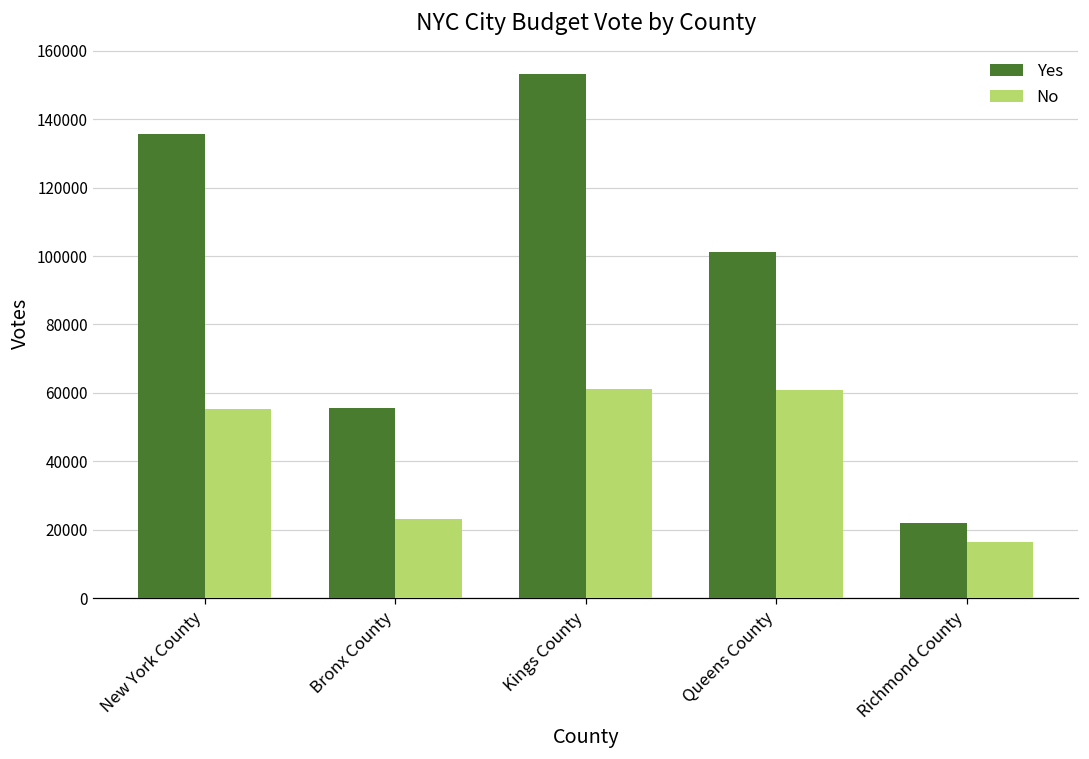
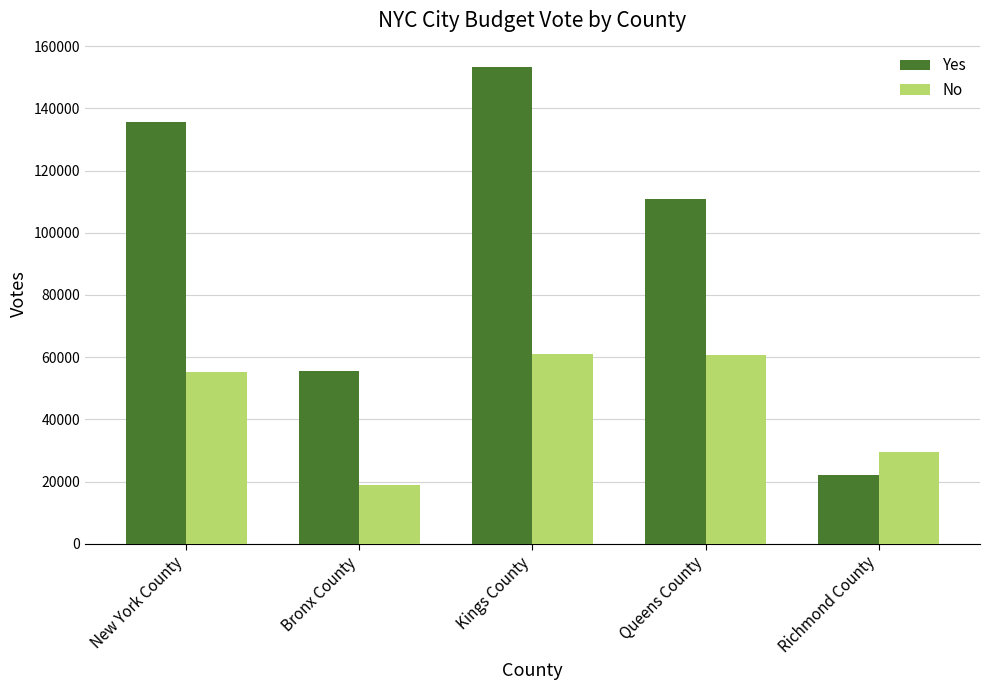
No, Bronx County: 23000 -> 19000
Yes, Queens County: 101000 -> 111000
No, Richmond County: 17000 -> 29000
